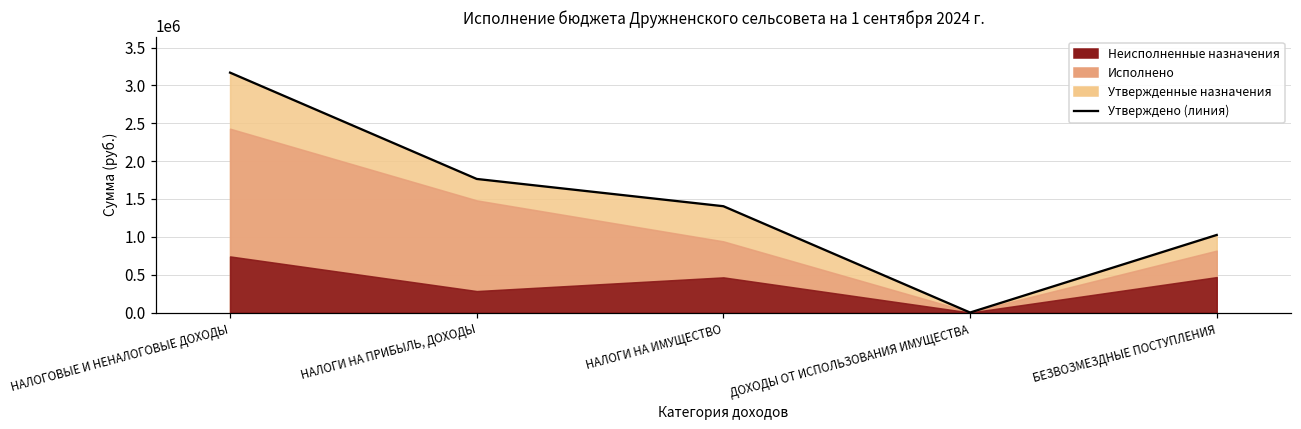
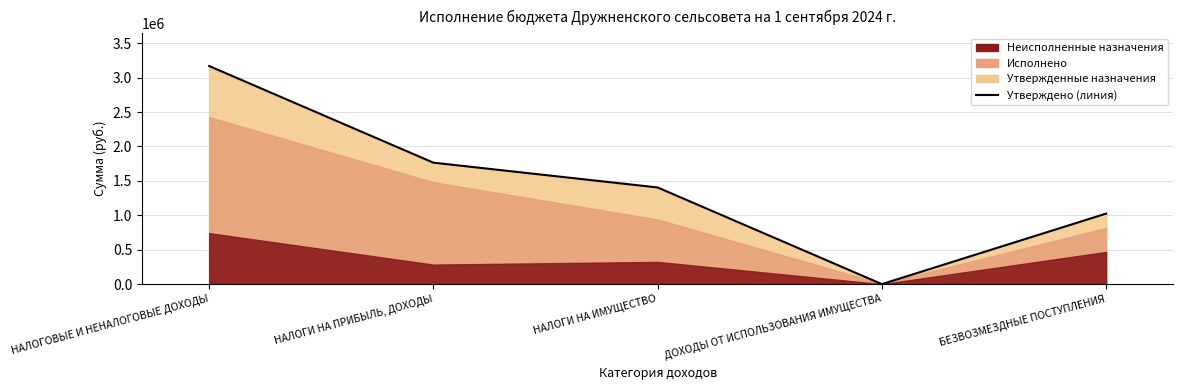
Неисполненные назначения, НАЛОГИ НА ИМУЩЕСТВО: 500000 -> 300000
